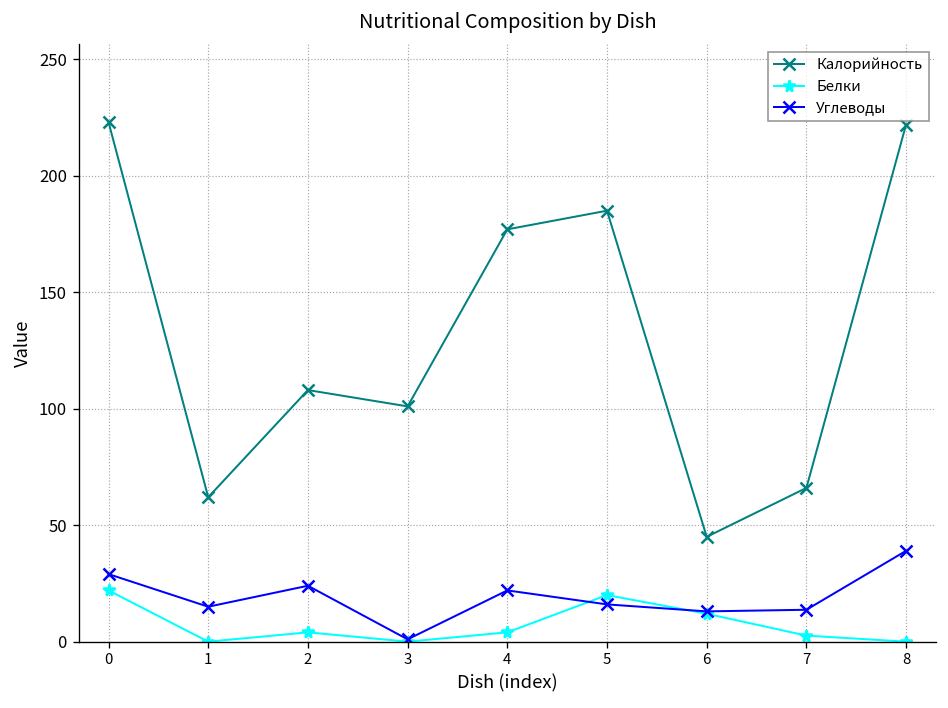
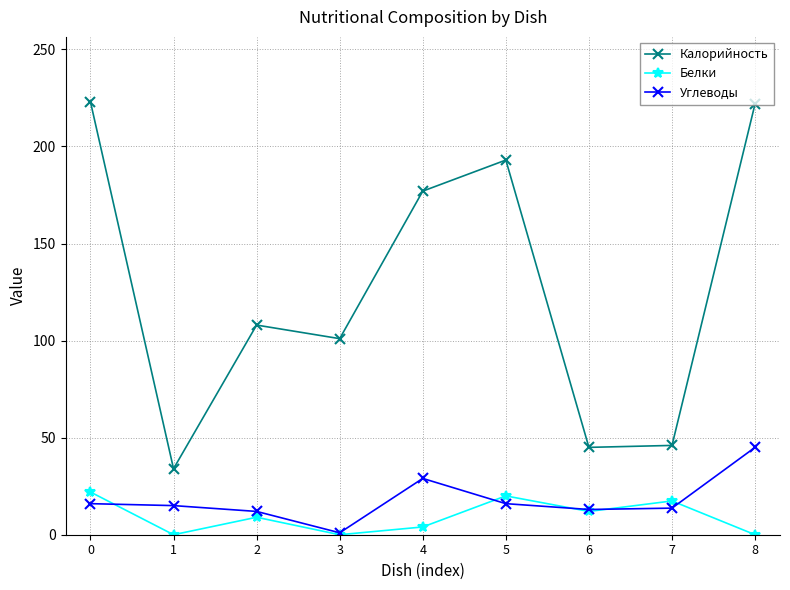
Углеводы, 0: 29 -> 16
Калорийность, 1: 62 -> 34
Белки, 2: 4 -> 9
Углеводы, 2: 24 -> 12
Углеводы, 4: 22 -> 29
Калорийность, 5: 185 -> 193
Калорийность, 7: 66 -> 46
Белки, 7: 3 -> 17
Углеводы, 8: 39 -> 45
